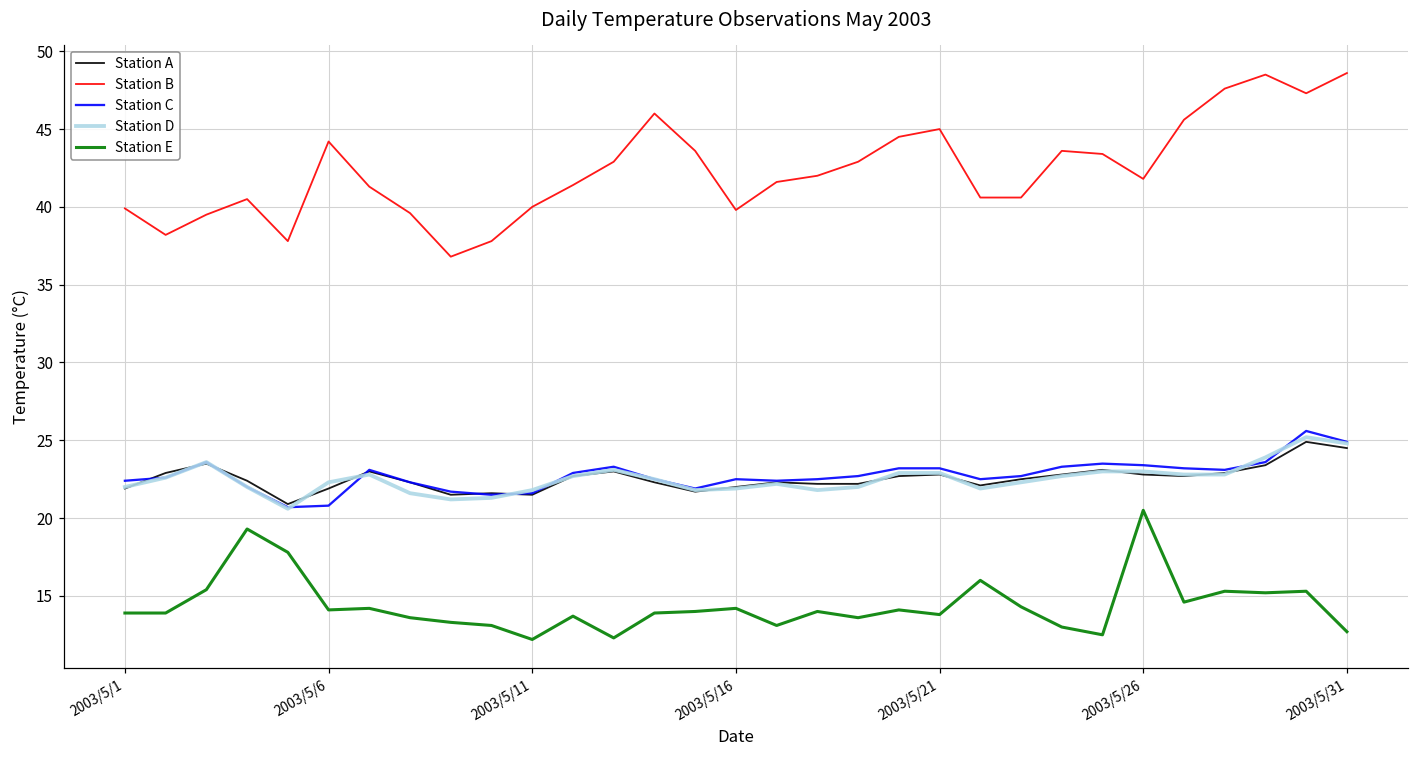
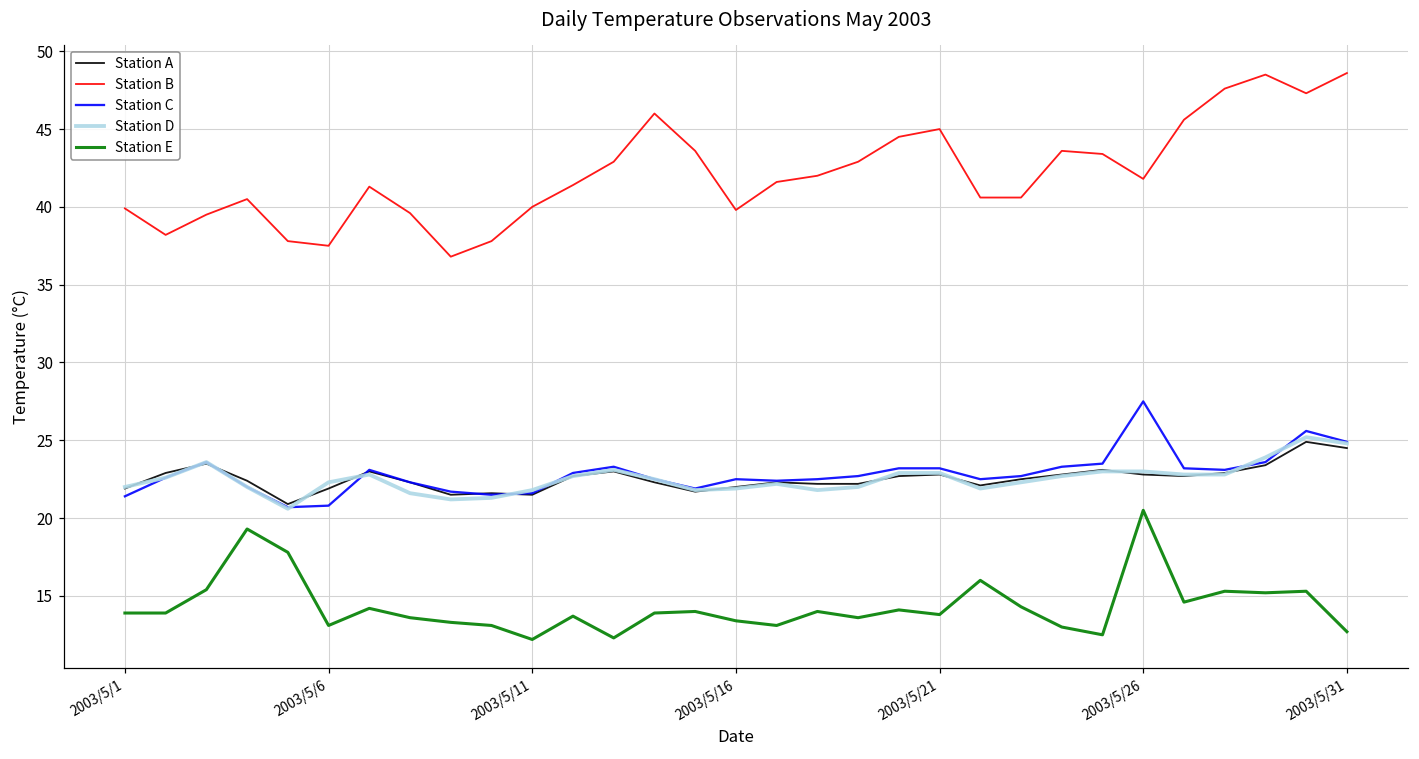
Station C, 2003/5/1: 22.4 -> 21.4
Station B, 2003/5/6: 44.2 -> 37.5
Station E, 2003/5/6: 14.1 -> 13.1
Station E, 2003/5/16: 14.2 -> 13.4
Station C, 2003/5/26: 23.4 -> 27.5
